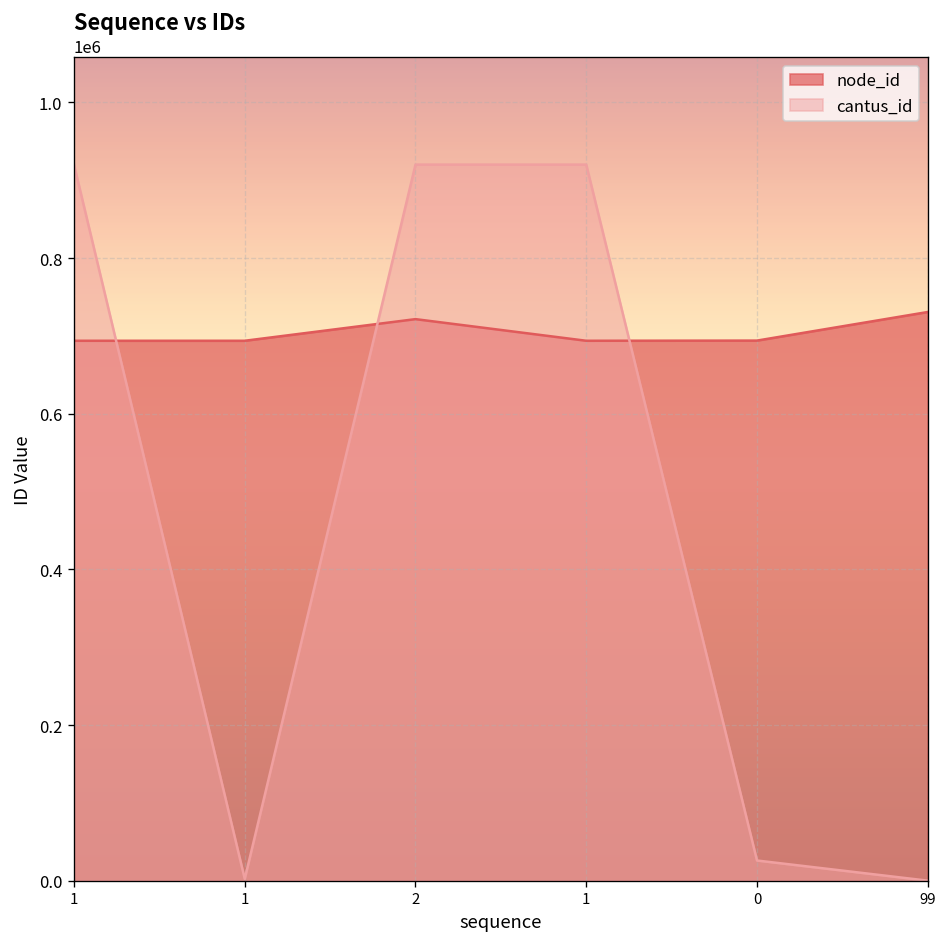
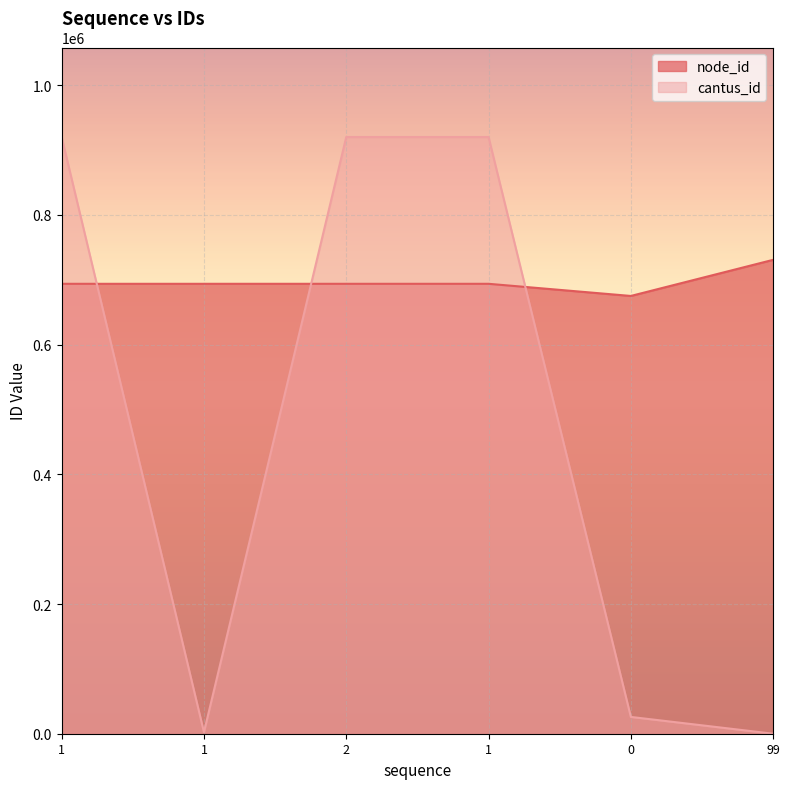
node_id, 2: 720000 -> 690000
node_id, 0: 690000 -> 670000
